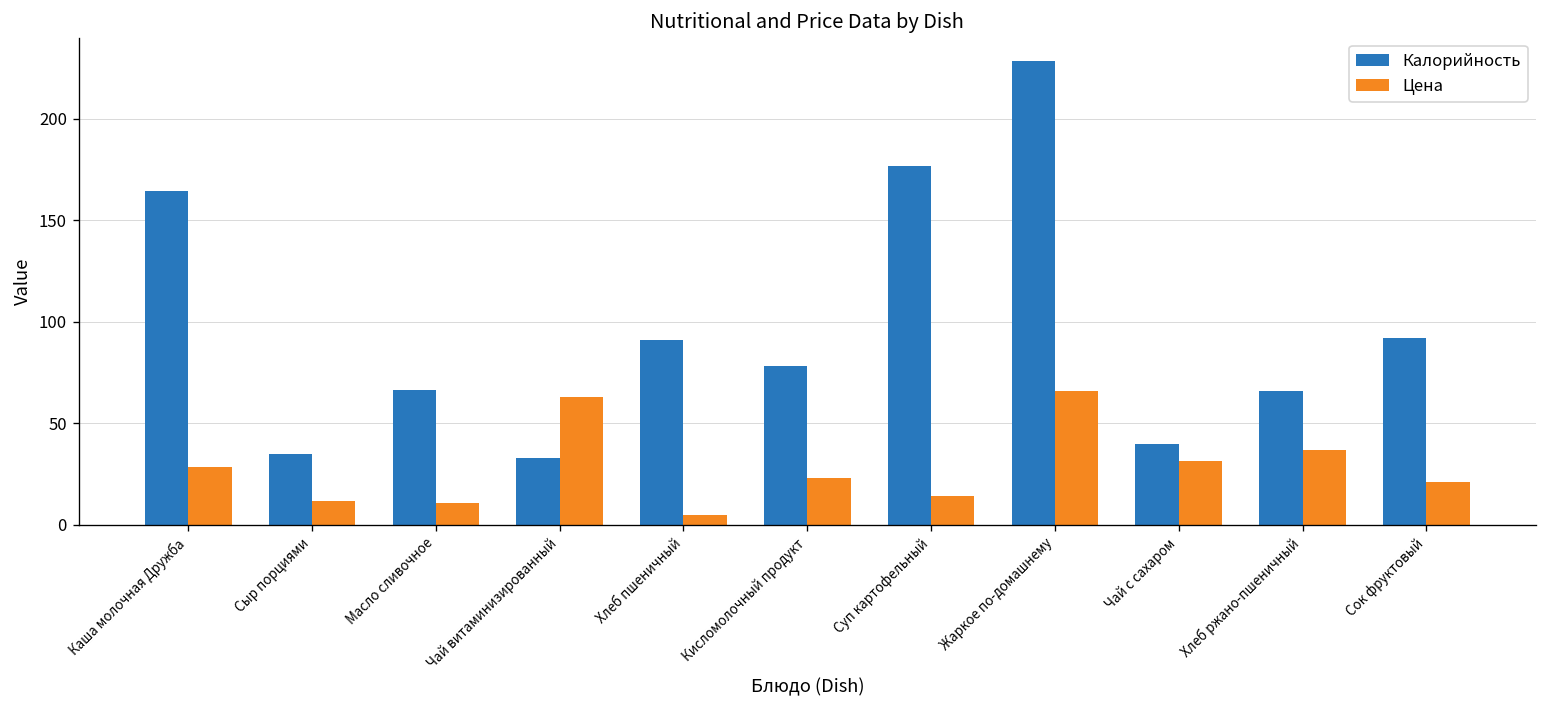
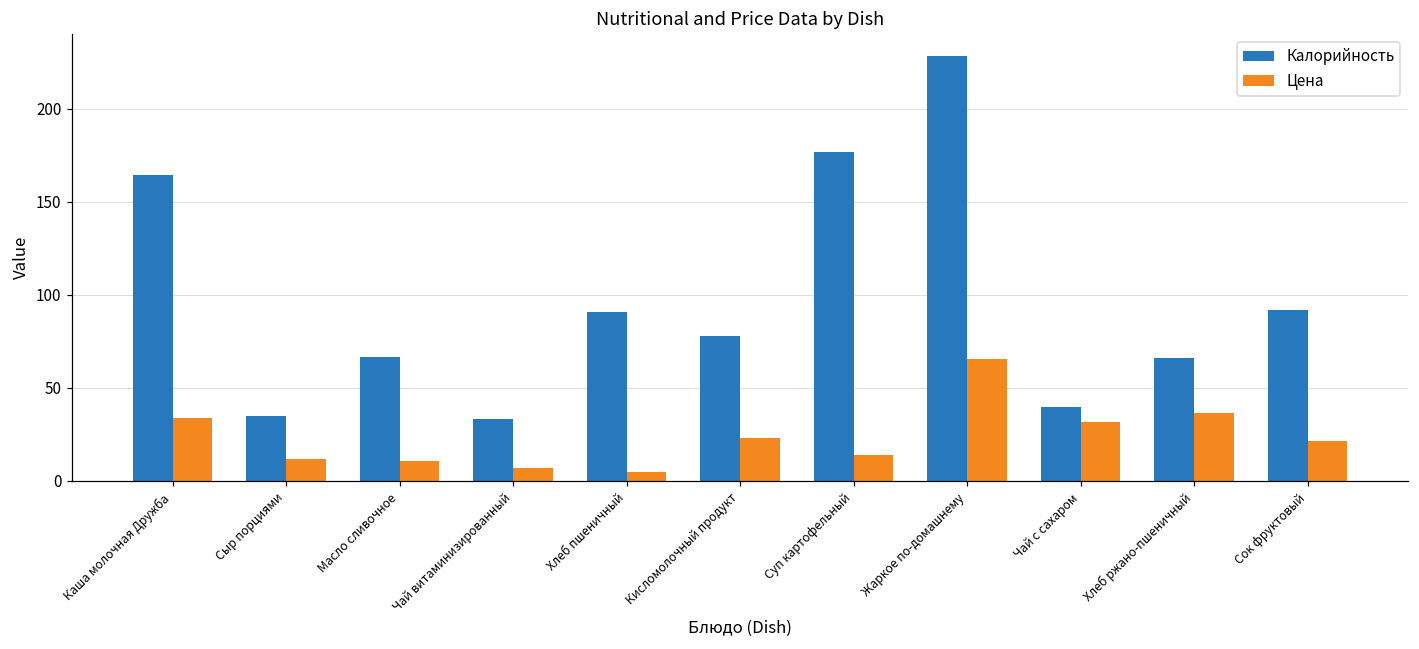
Цена, Каша молочная Дружба: 29 -> 34
Цена, Чай витаминизированный: 63 -> 7
